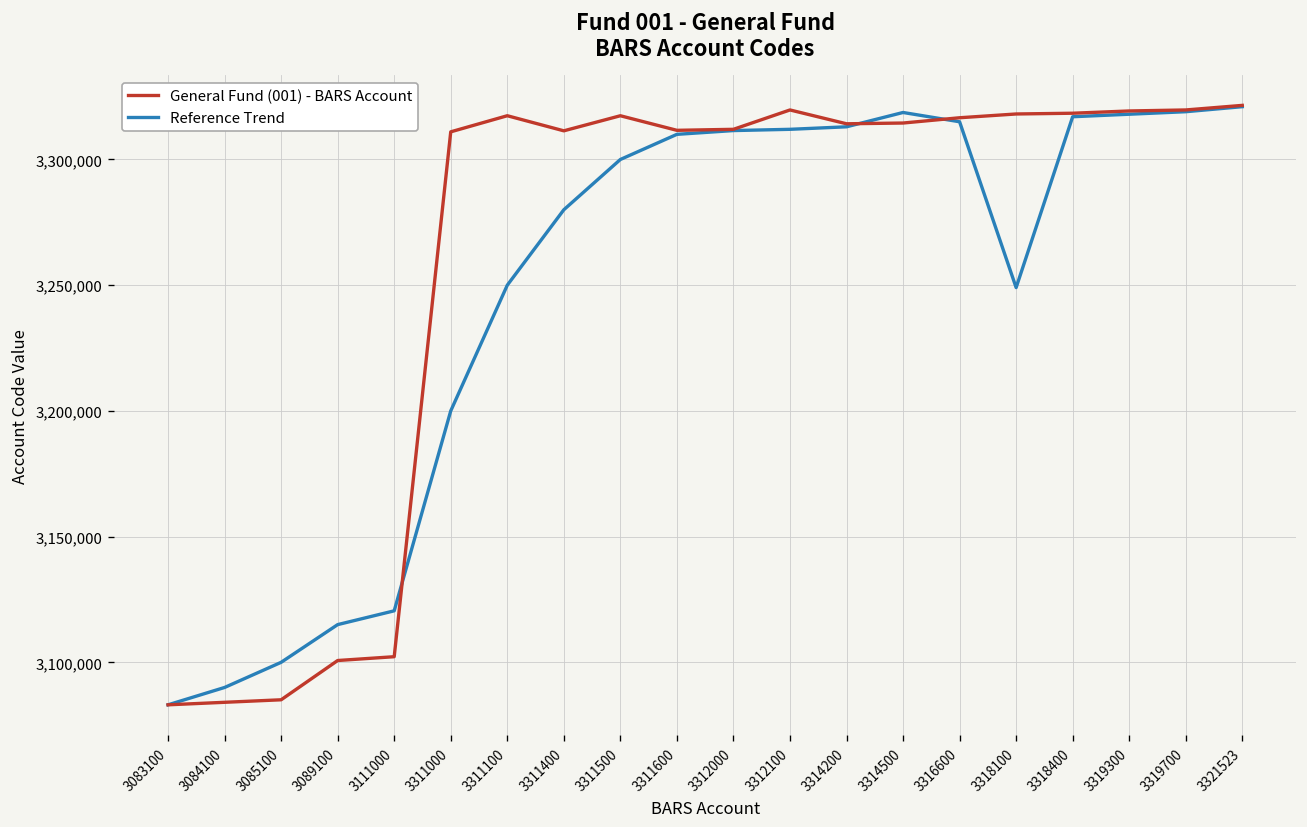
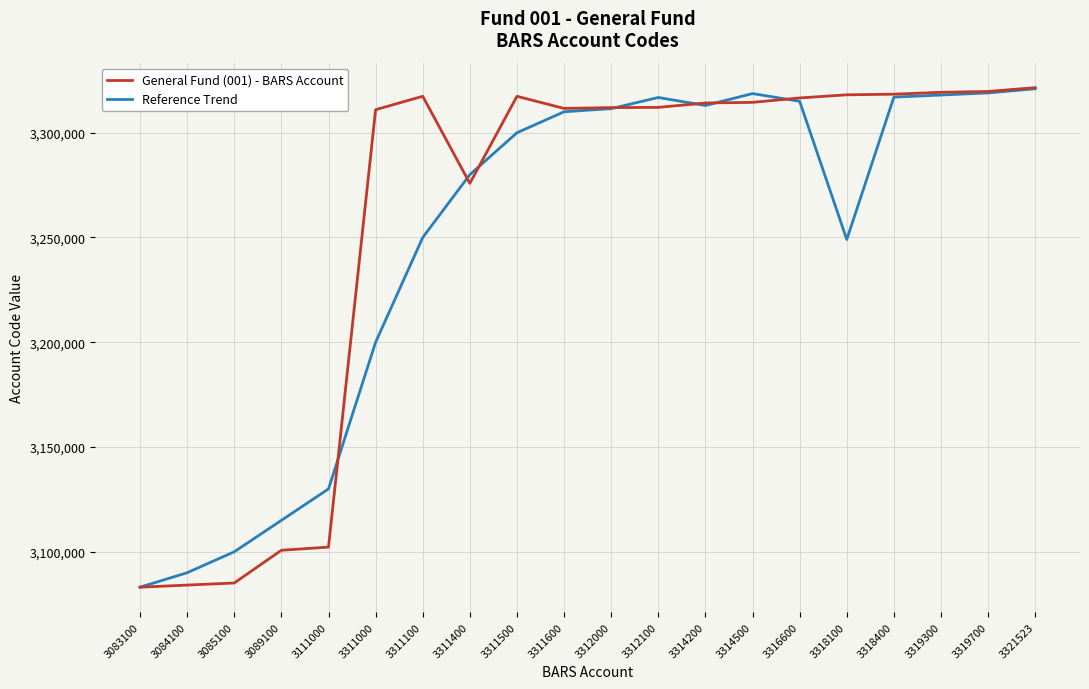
Reference Trend, 3111000: 3,120,000 -> 3,130,000
General Fund (001) - BARS Account, 3311400: 3,311,000 -> 3,276,000
General Fund (001) - BARS Account, 3312100: 3,320,000 -> 3,312,000
Reference Trend, 3312100: 3,312,000 -> 3,317,000
